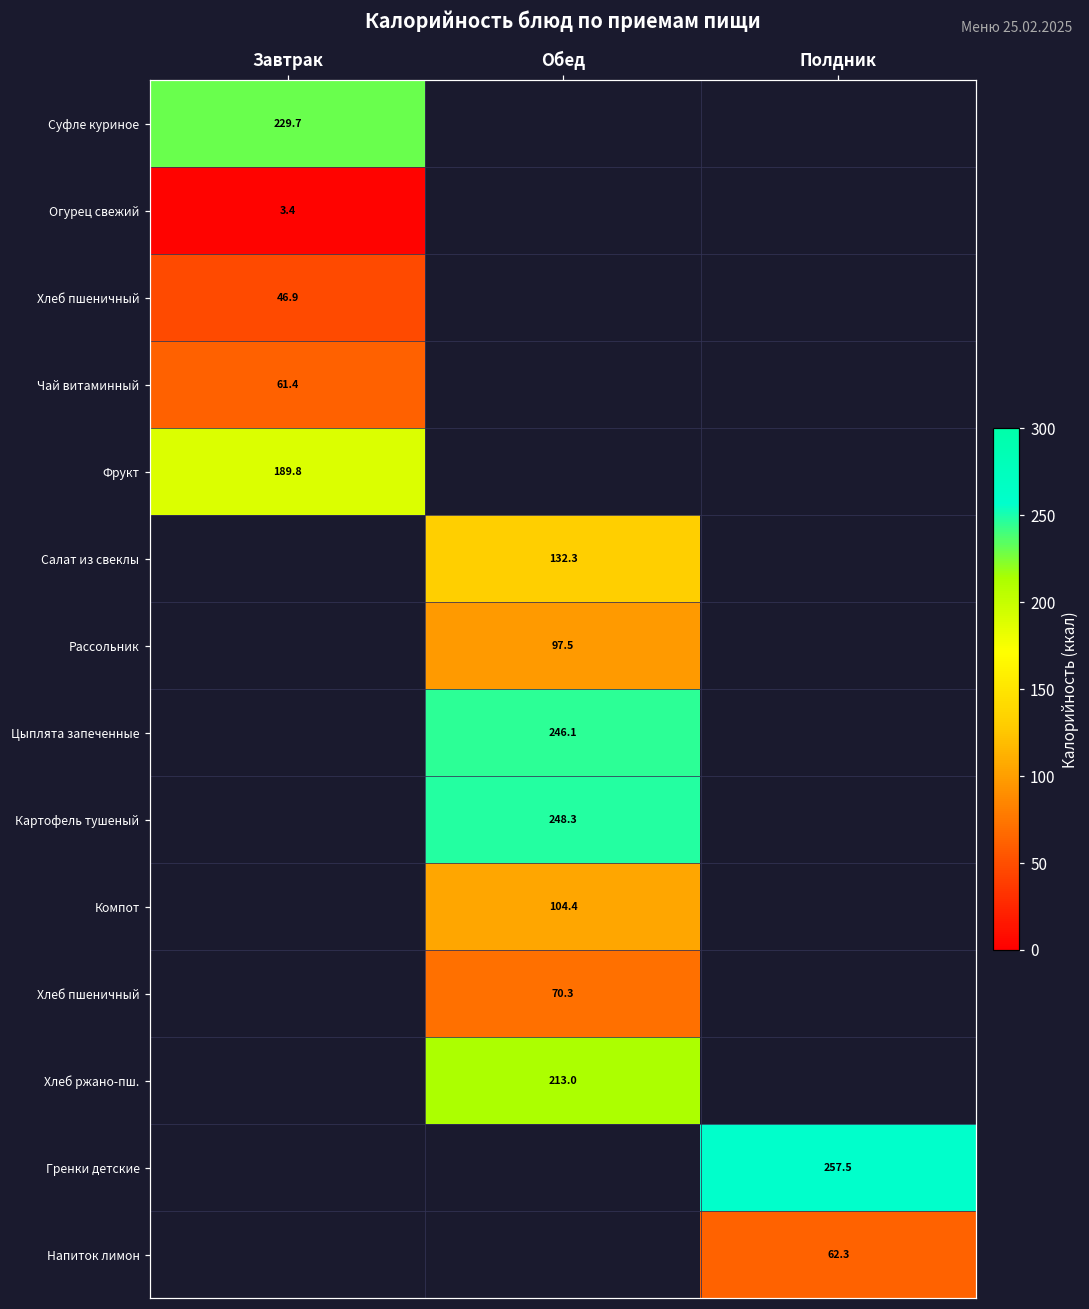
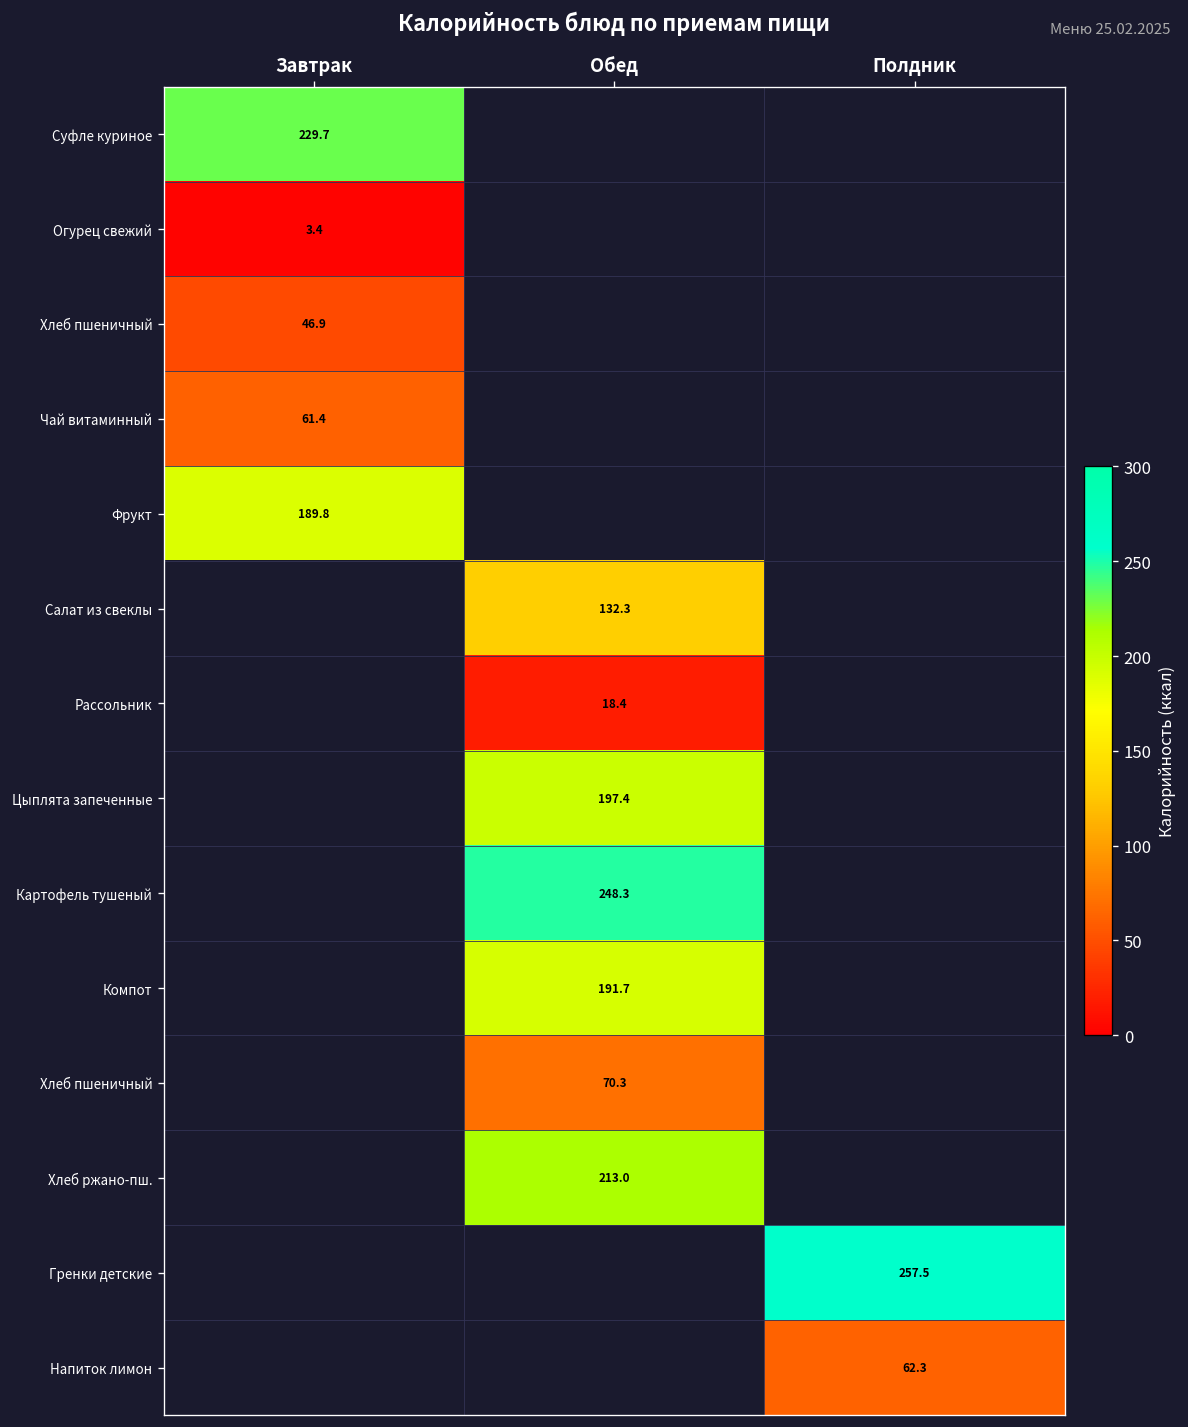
Рассольник, Обед: 97.5 -> 18.4
Цыплята запеченные, Обед: 246.1 -> 197.4
Компот, Обед: 104.4 -> 191.7
